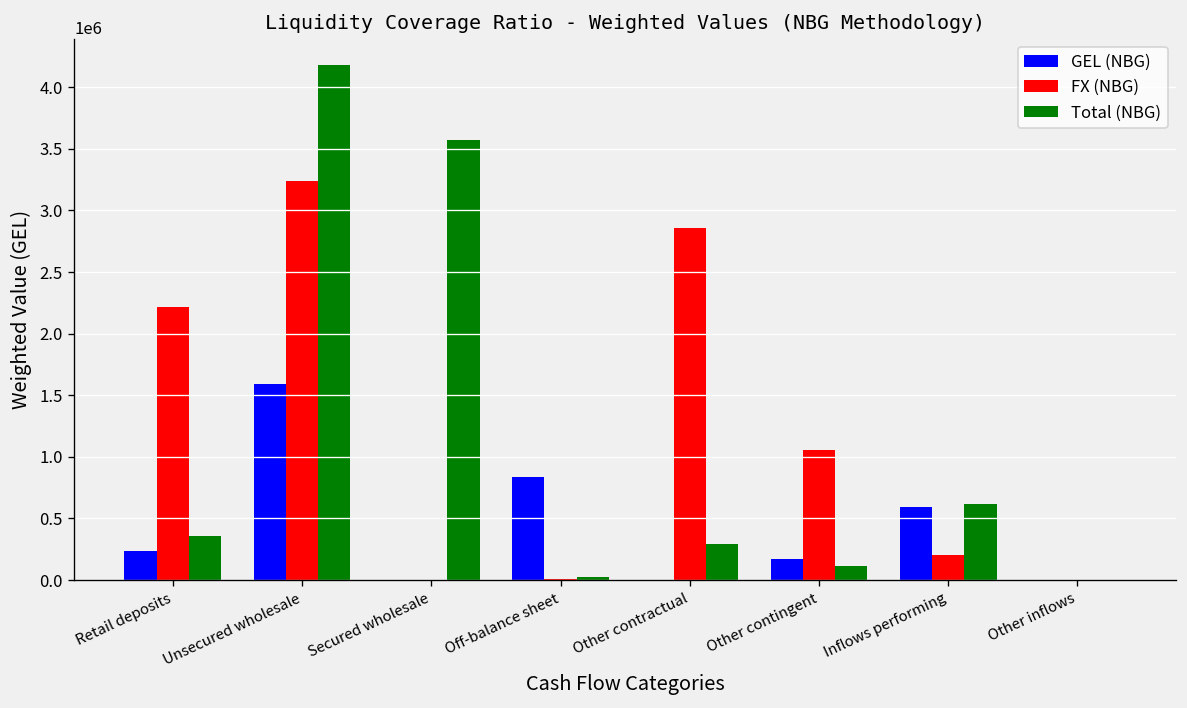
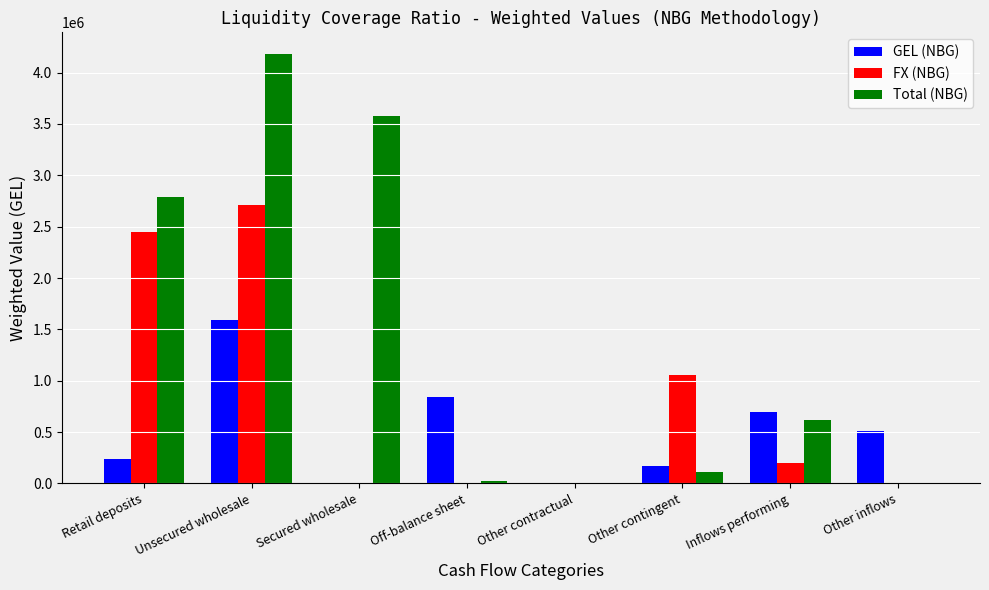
FX (NBG), Retail deposits: 2220000 -> 2450000
Total (NBG), Retail deposits: 350000 -> 2790000
FX (NBG), Unsecured wholesale: 3240000 -> 2710000
FX (NBG), Other contractual: 2860000 -> 0
Total (NBG), Other contractual: 300000 -> 0
GEL (NBG), Inflows performing: 600000 -> 700000
GEL (NBG), Other inflows: 0 -> 520000
